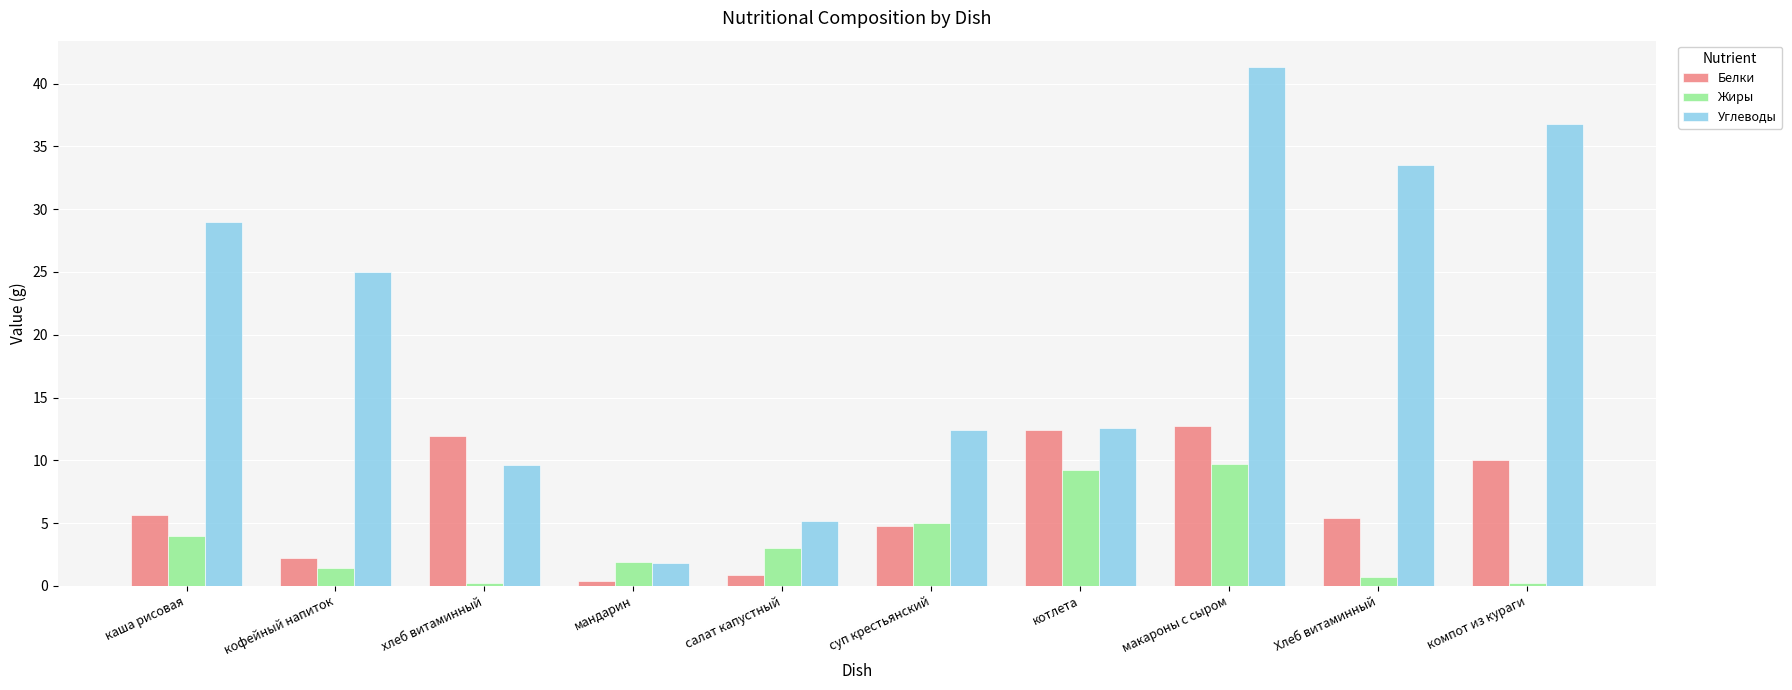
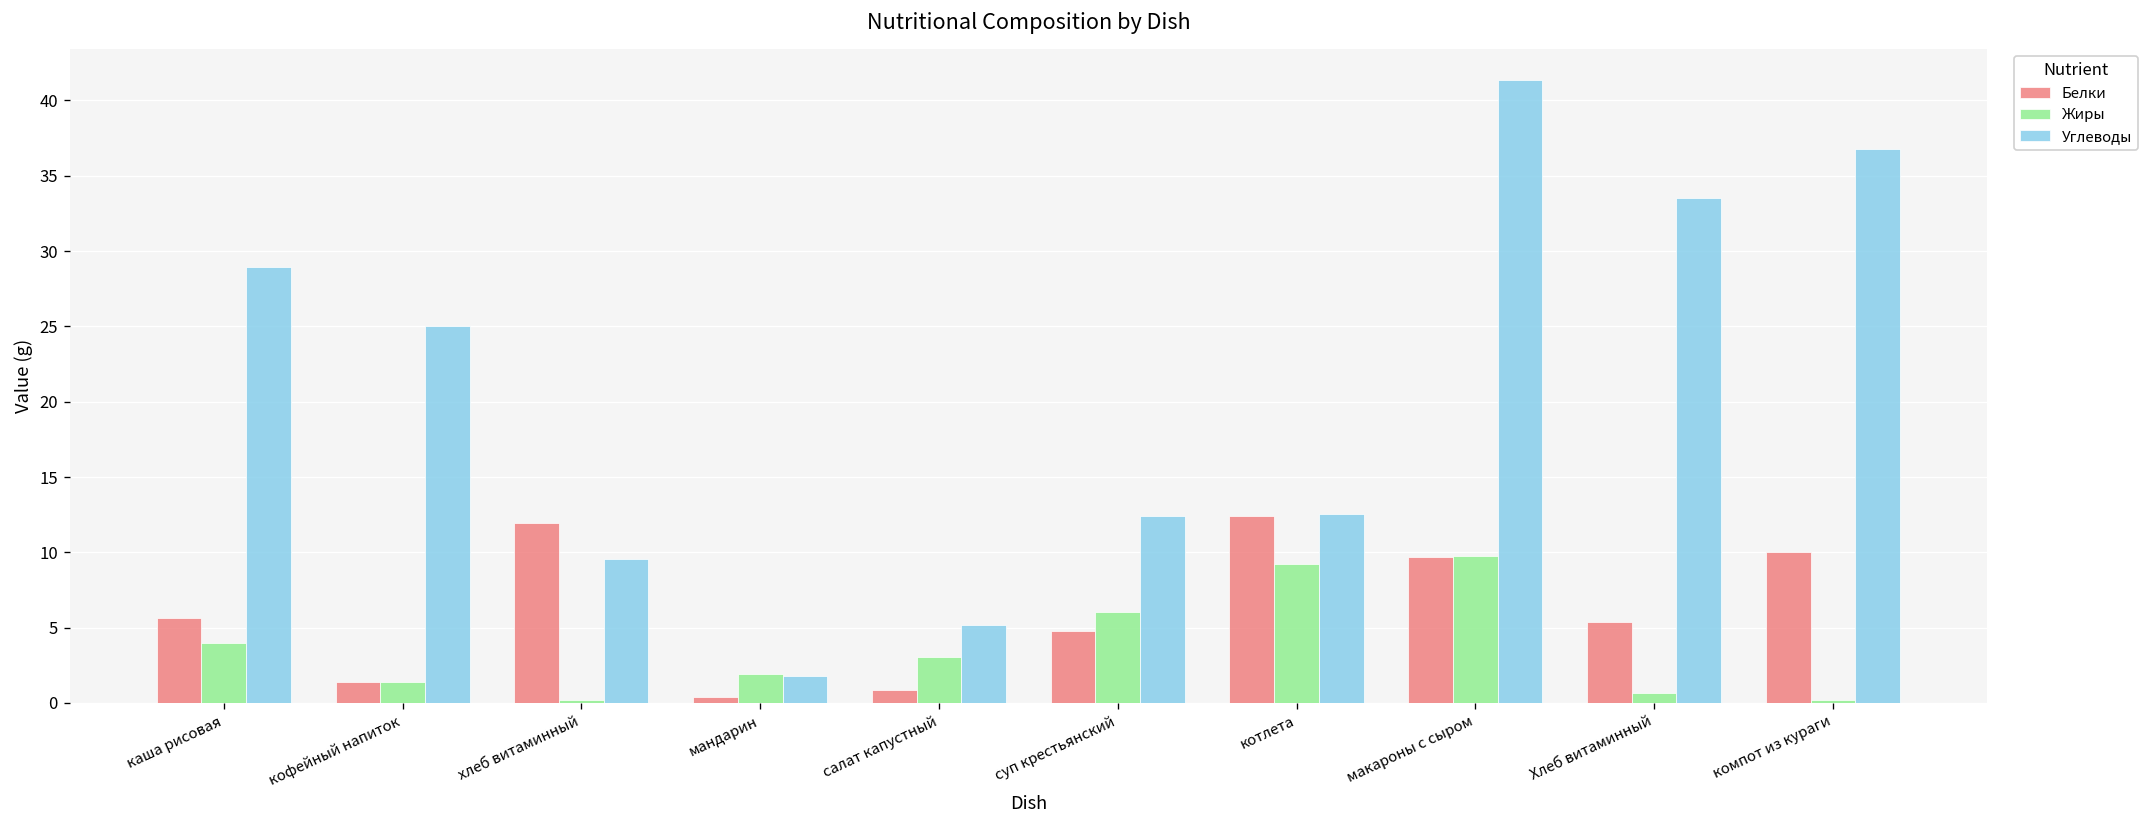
Белки, кофейный напиток: 2.2 -> 1.4
Жиры, суп крестьянский: 5.0 -> 6.0
Белки, макароны с сыром: 12.8 -> 9.7
